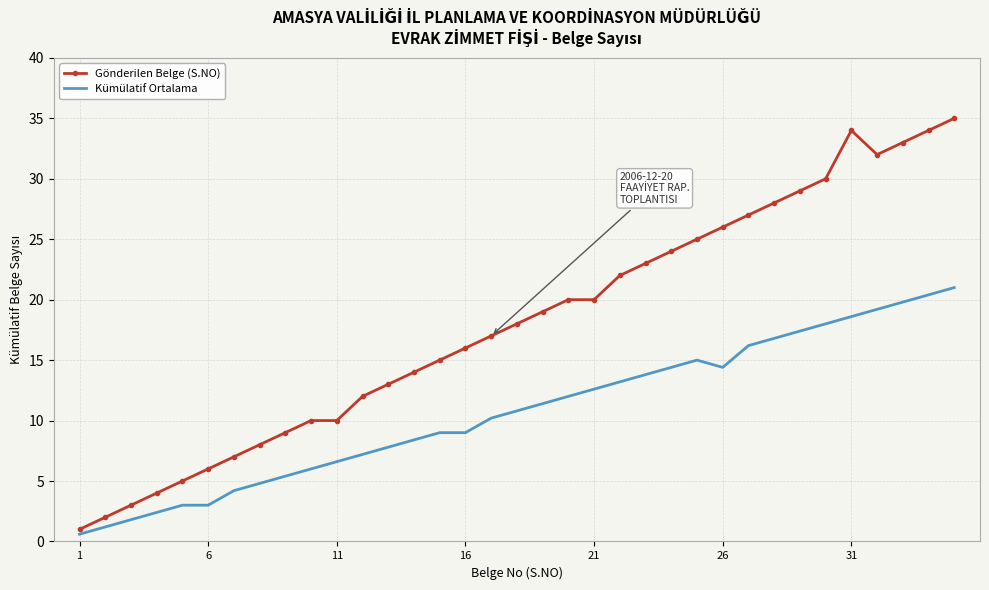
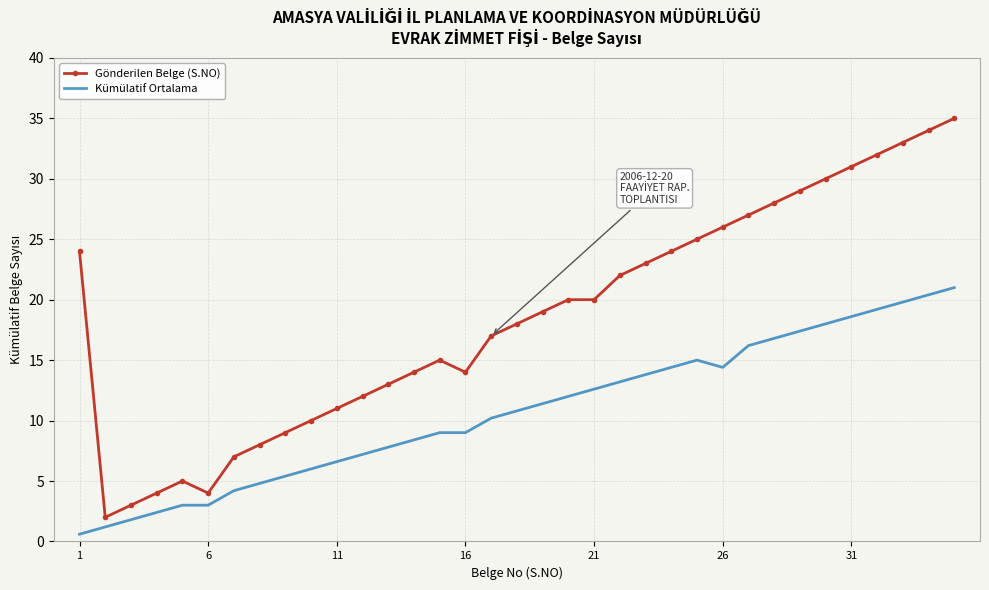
Gönderilen Belge (S.NO), 1: 1 -> 24
Gönderilen Belge (S.NO), 6: 6 -> 4
Gönderilen Belge (S.NO), 11: 10 -> 11
Gönderilen Belge (S.NO), 16: 16 -> 14
Gönderilen Belge (S.NO), 31: 34 -> 31
